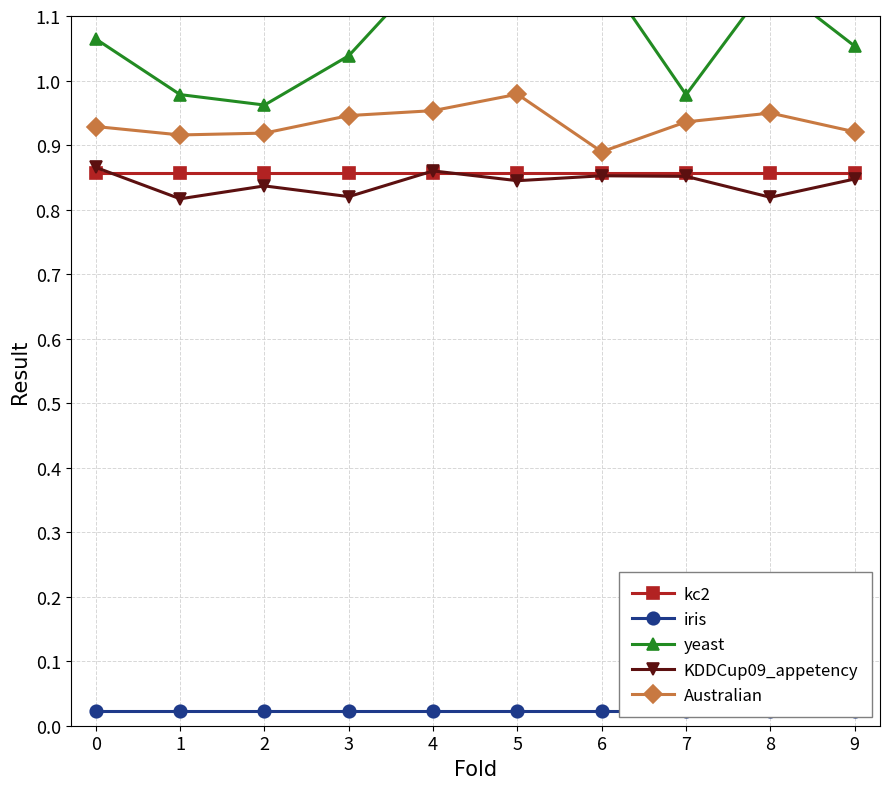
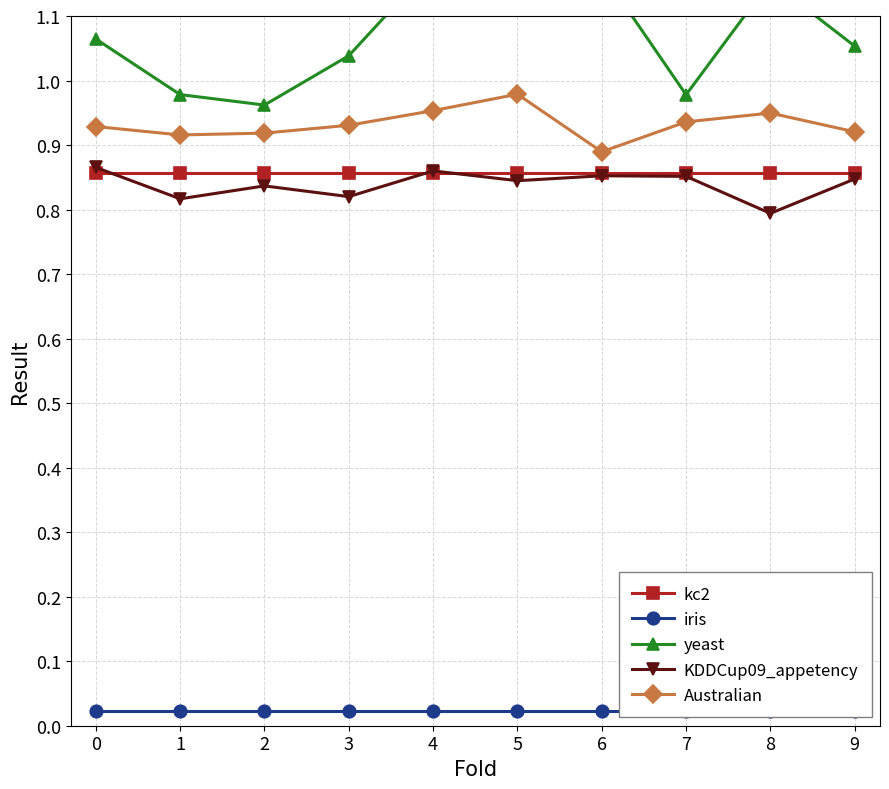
Australian, 3: 0.95 -> 0.93
KDDCup09_appetency, 8: 0.82 -> 0.79
